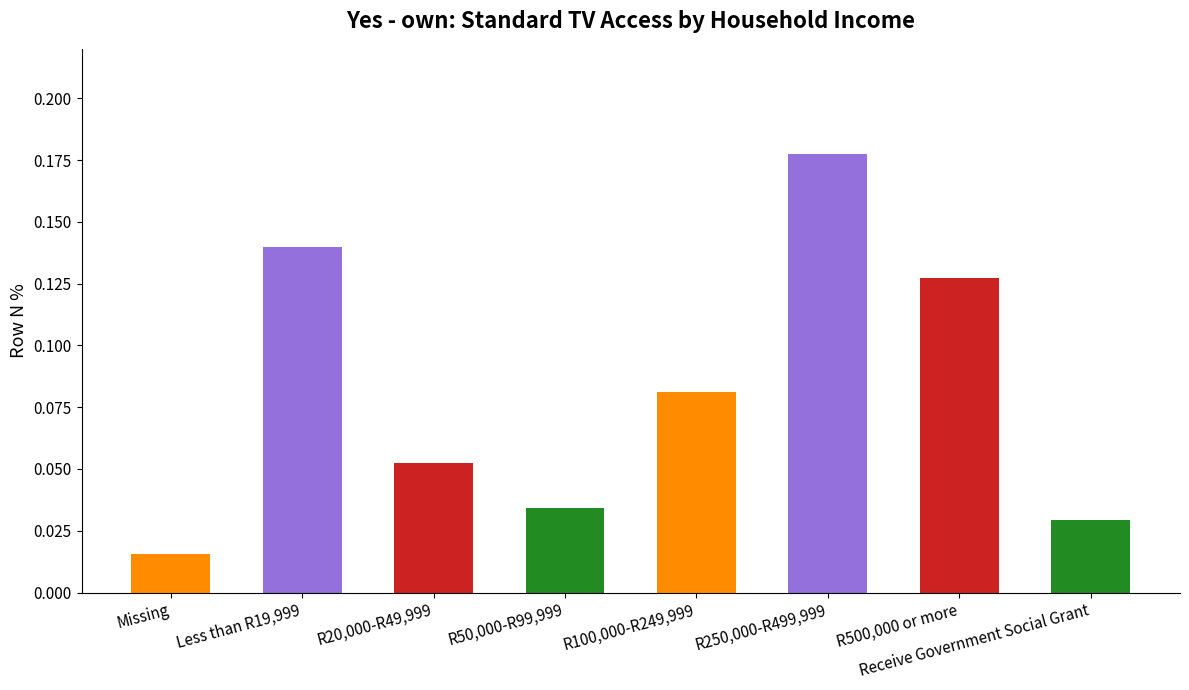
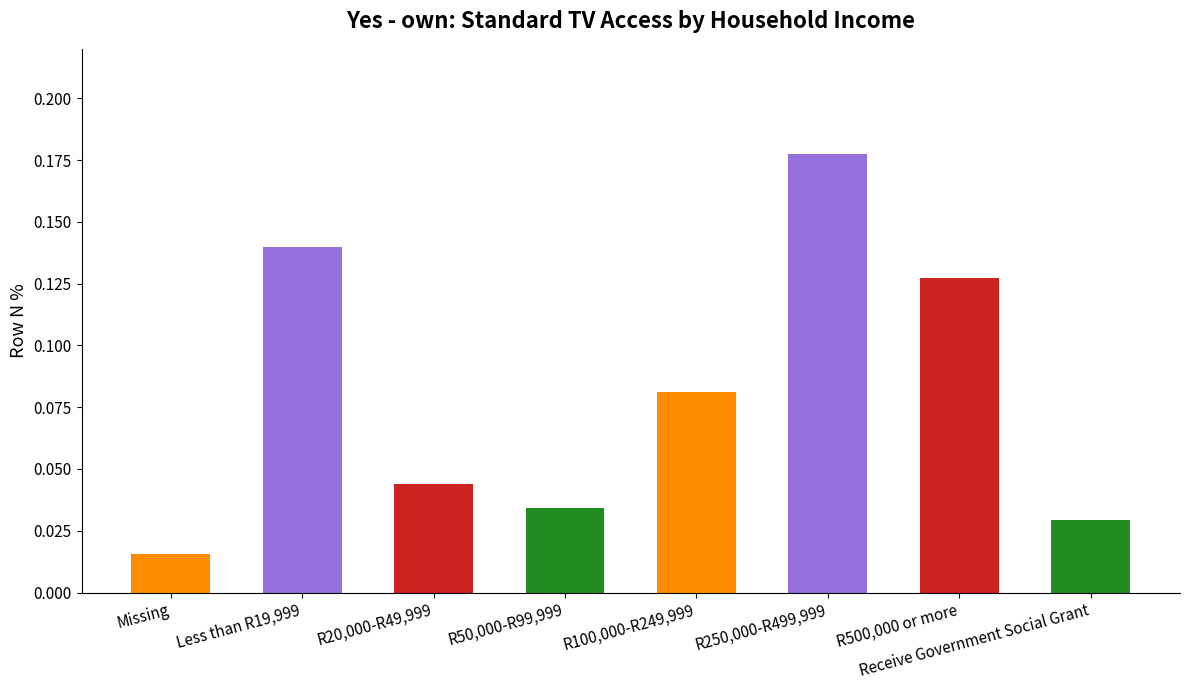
R20,000-R49,999: 0.052 -> 0.044
